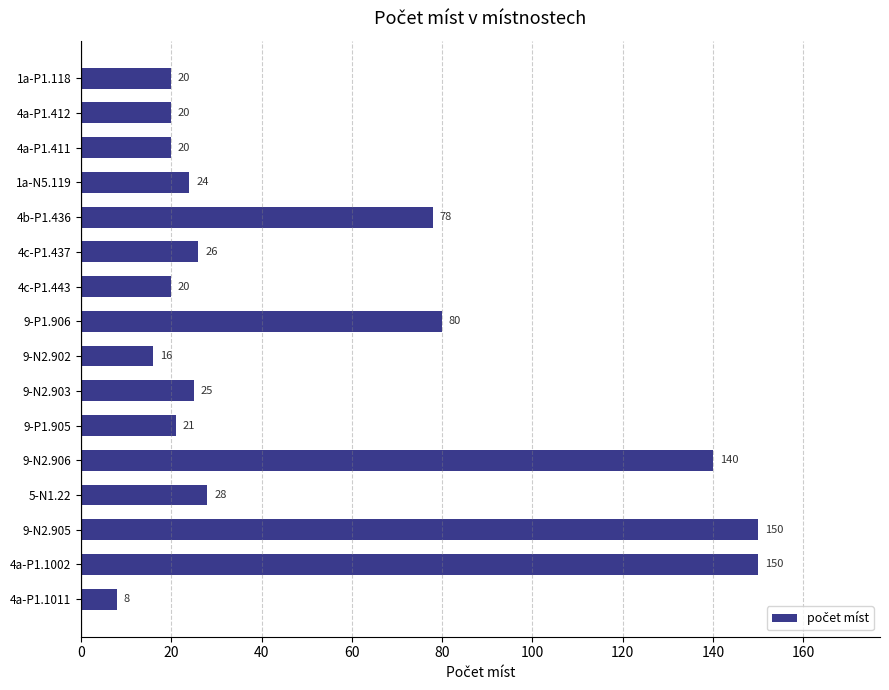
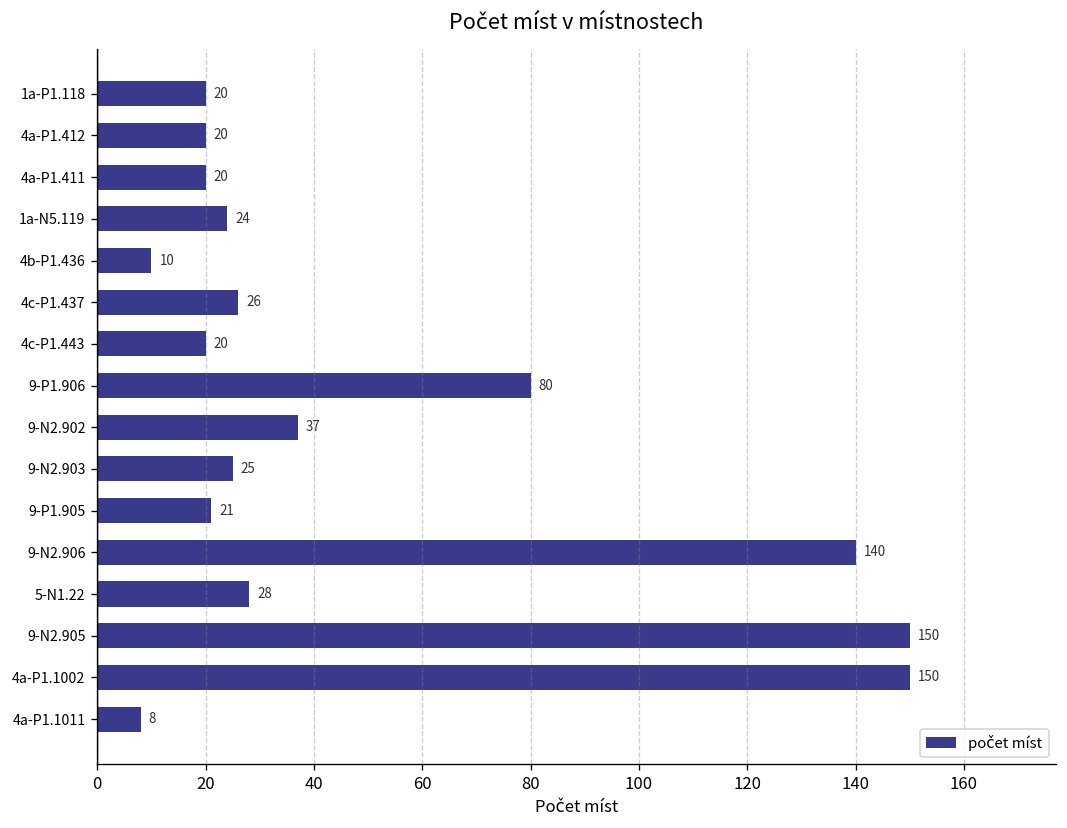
4b-P1.436: 78 -> 10
9-N2.902: 16 -> 37
